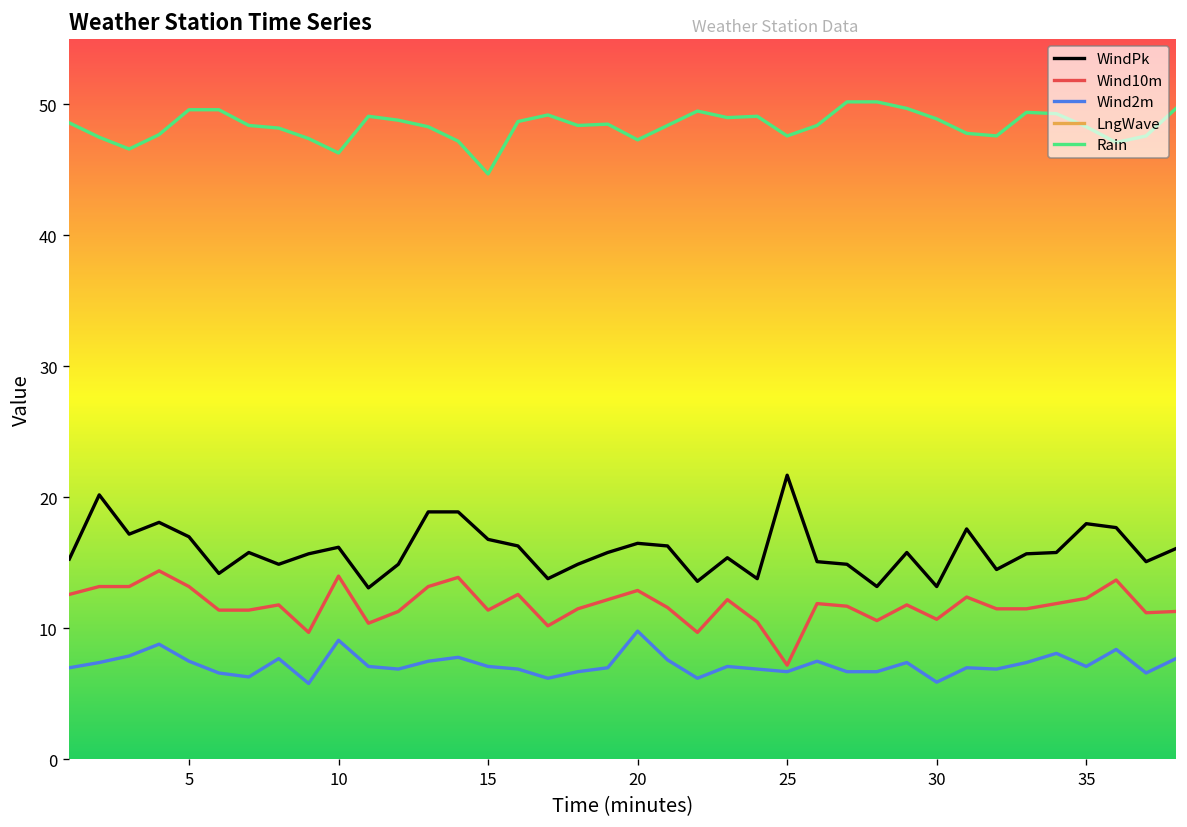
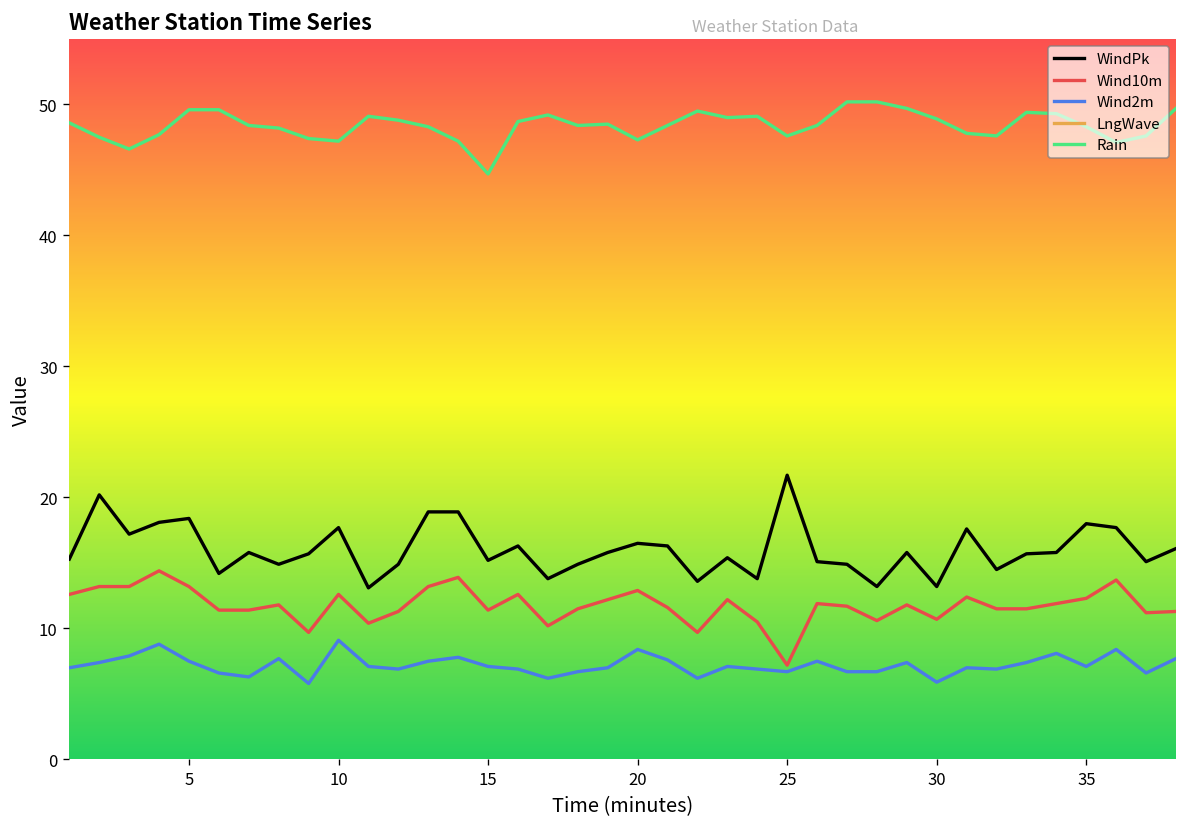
WindPk, 5: 17.0 -> 18.4
WindPk, 10: 16.2 -> 17.7
Wind10m, 10: 14.0 -> 12.6
Rain, 10: 46.3 -> 47.2
WindPk, 15: 16.8 -> 15.2
Wind2m, 20: 9.8 -> 8.4
